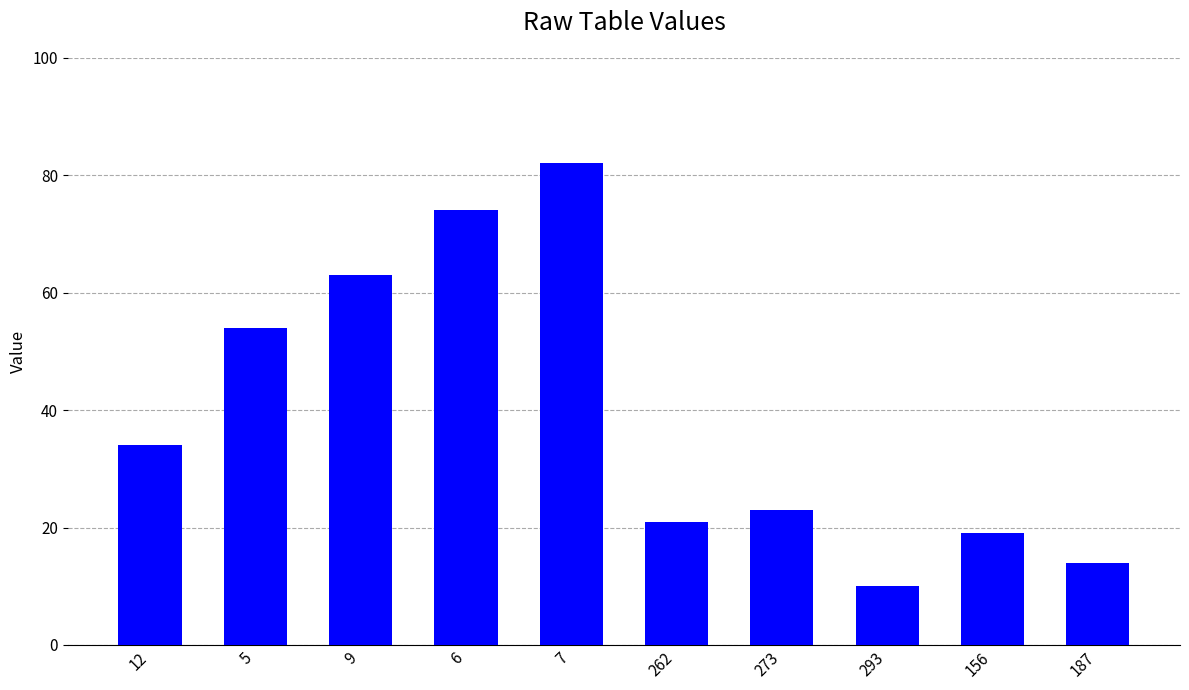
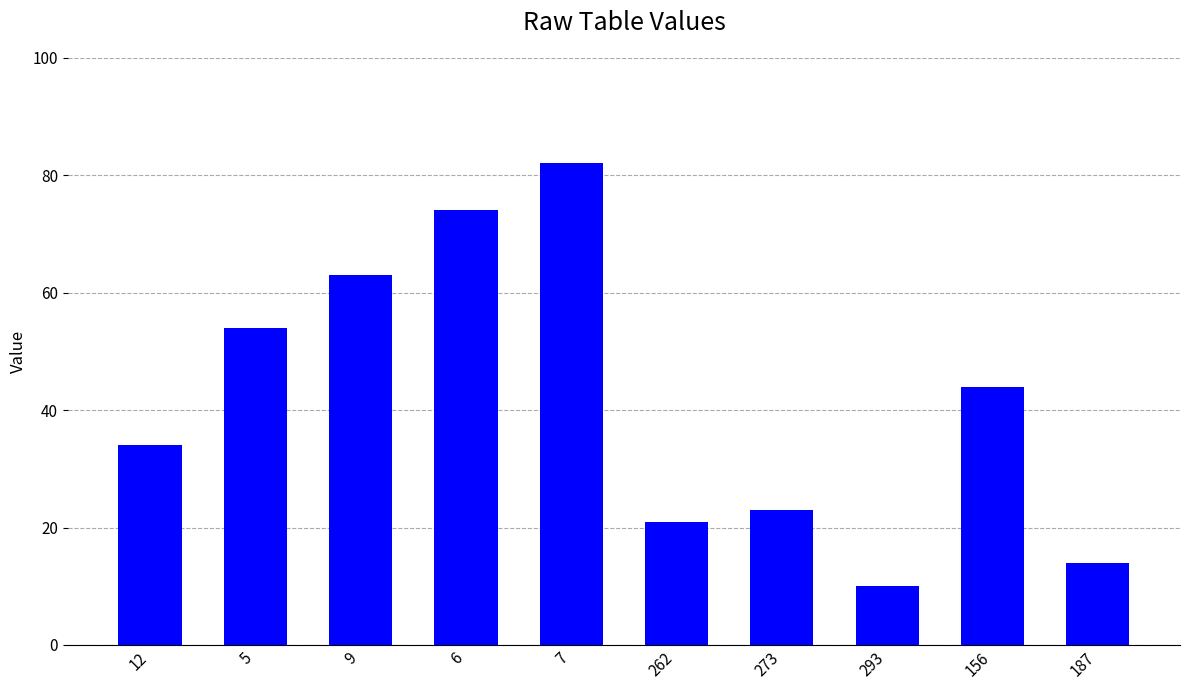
156: 19 -> 44
